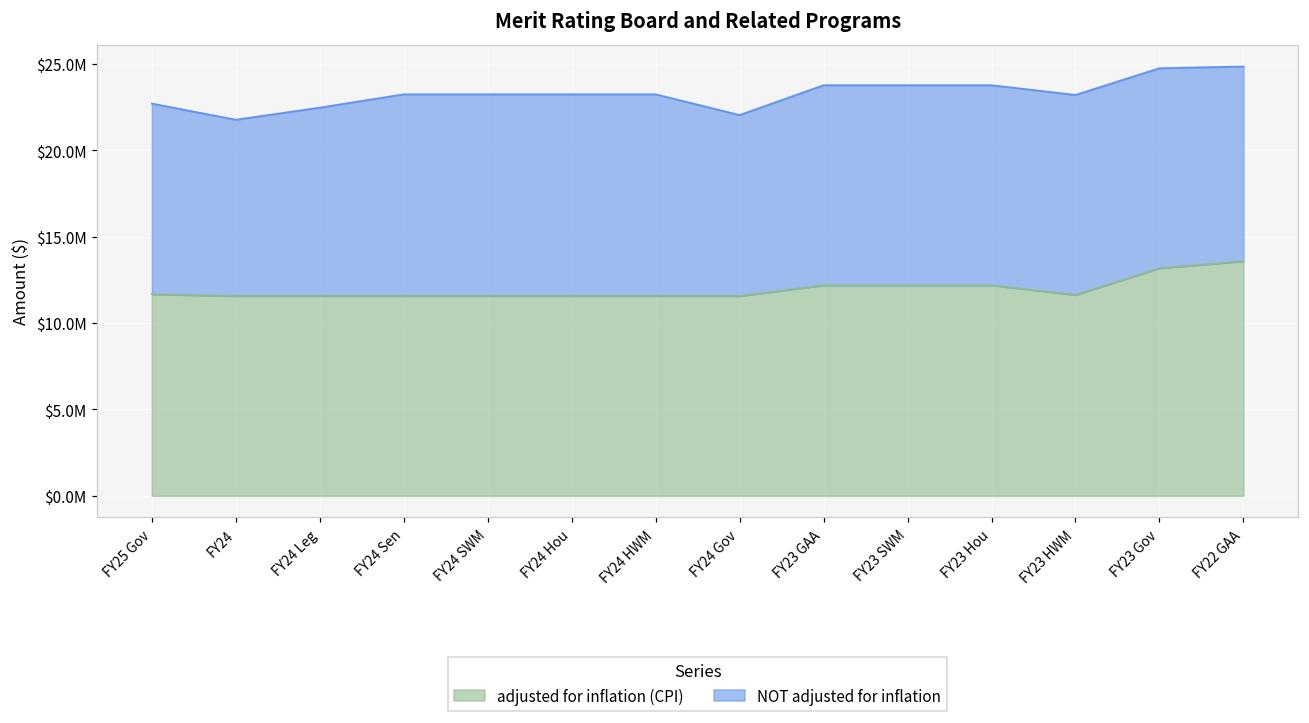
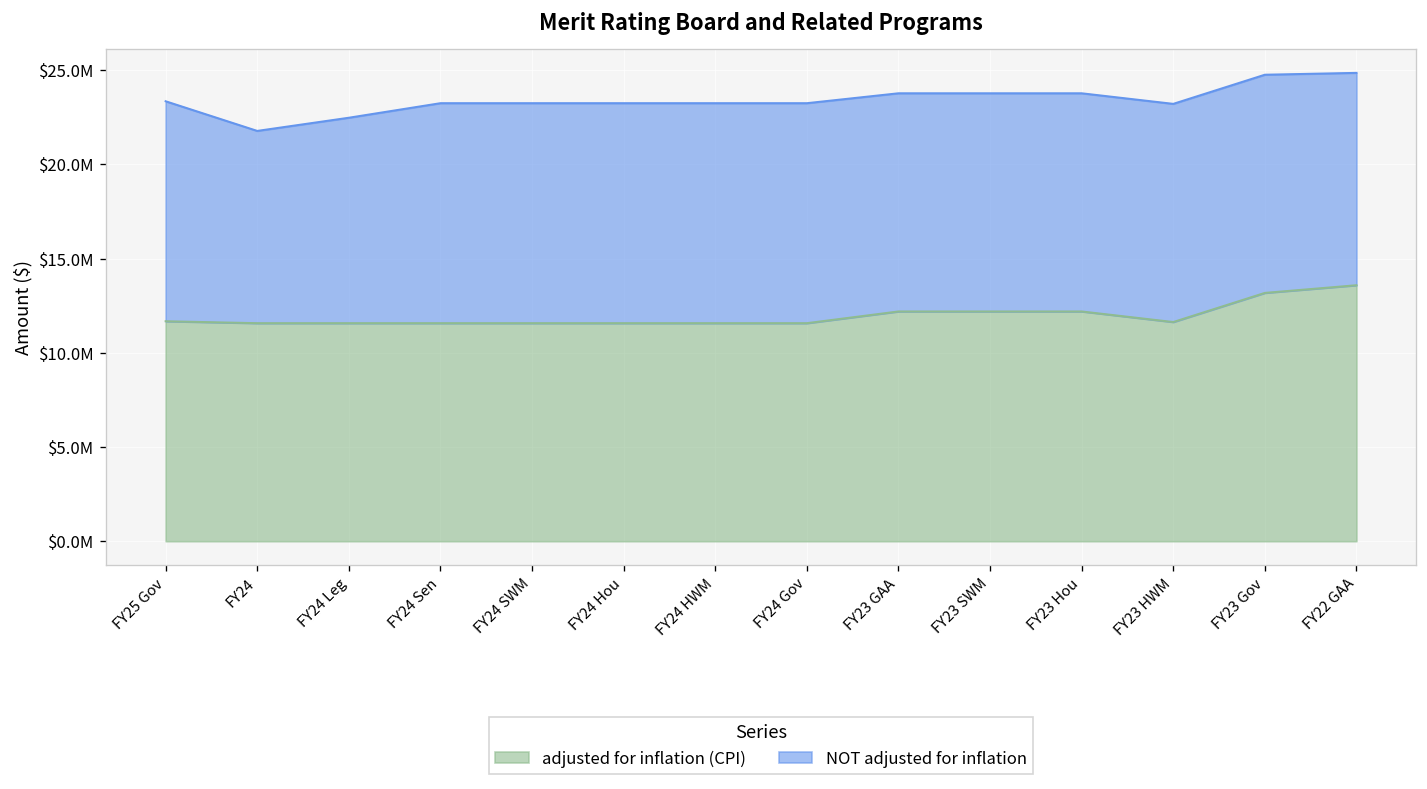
NOT adjusted for inflation, FY25 Gov: $11000000 -> $11700000
NOT adjusted for inflation, FY24 Gov: $10500000 -> $11700000
